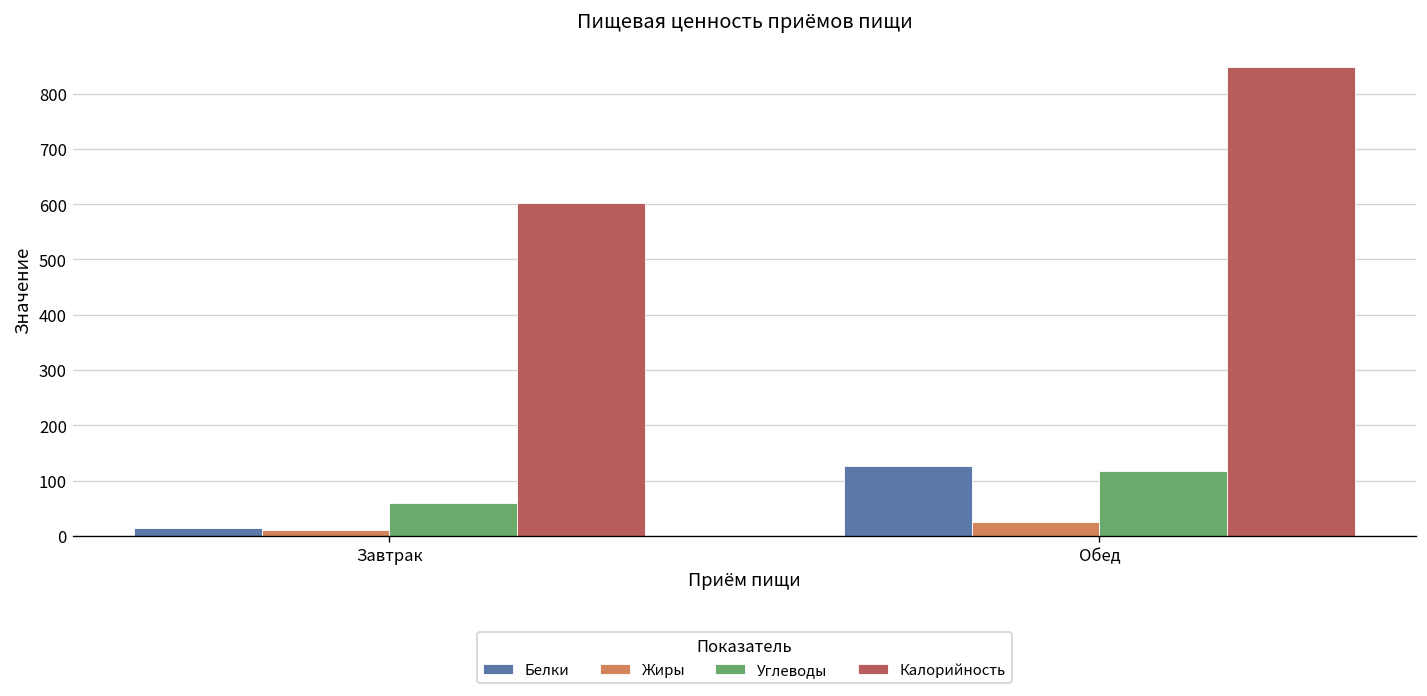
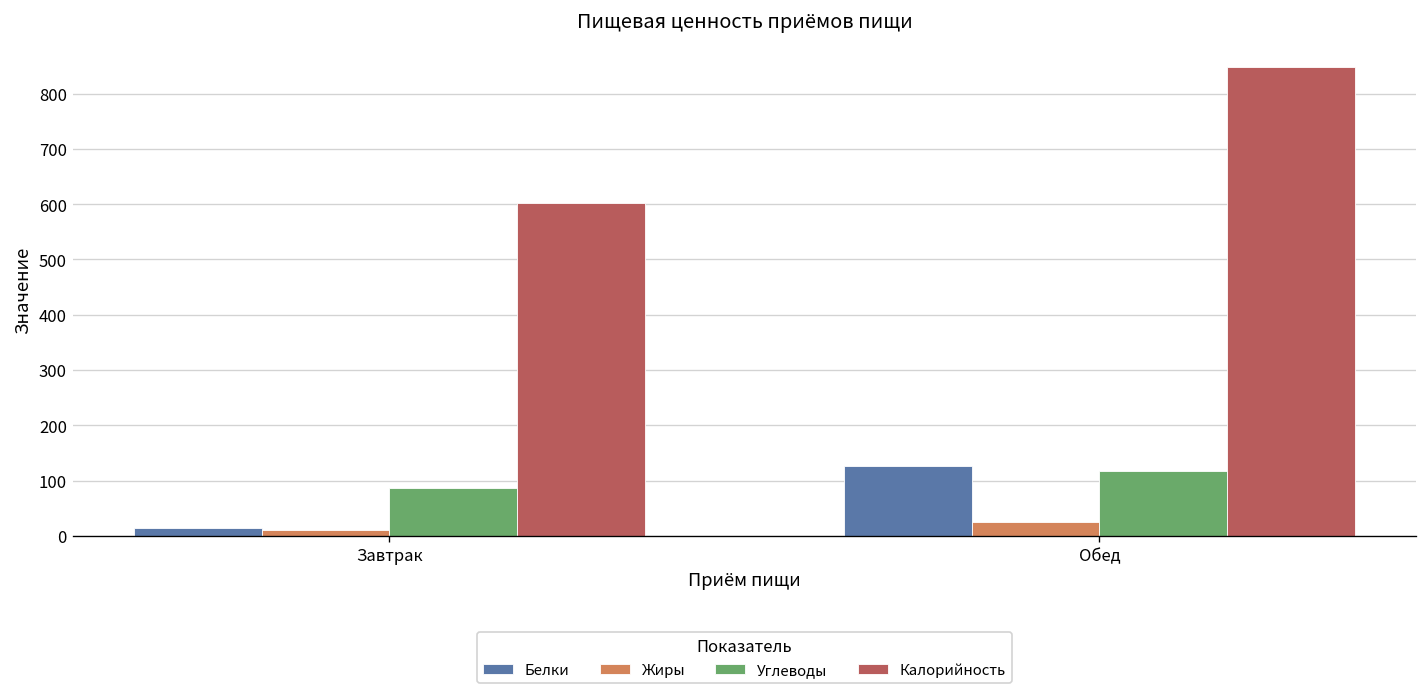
Углеводы, Завтрак: 60 -> 90
